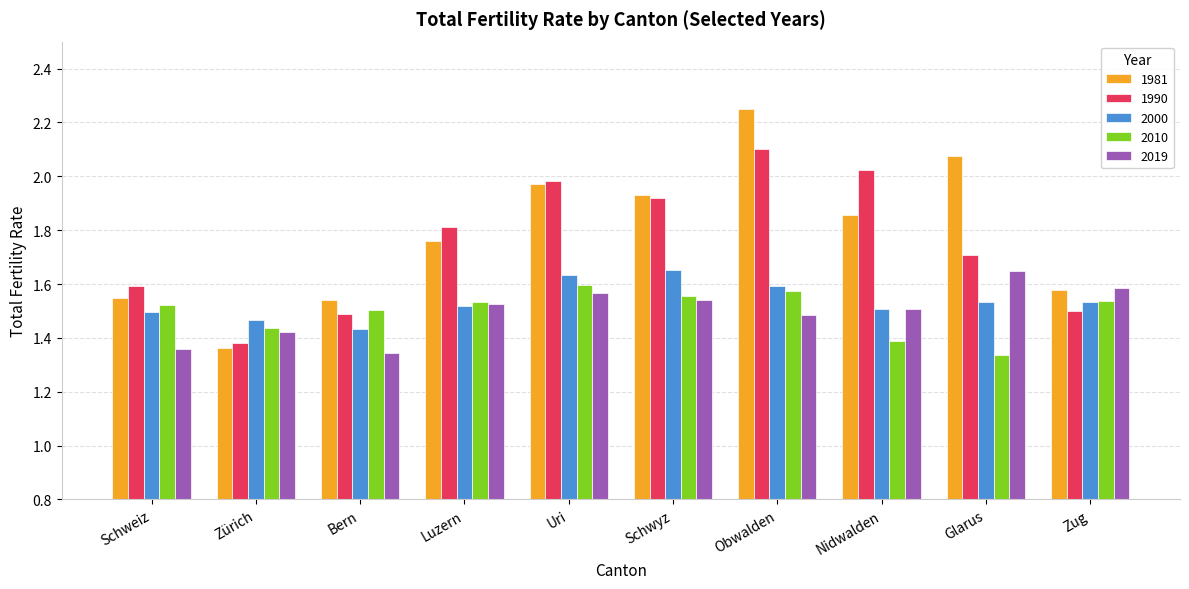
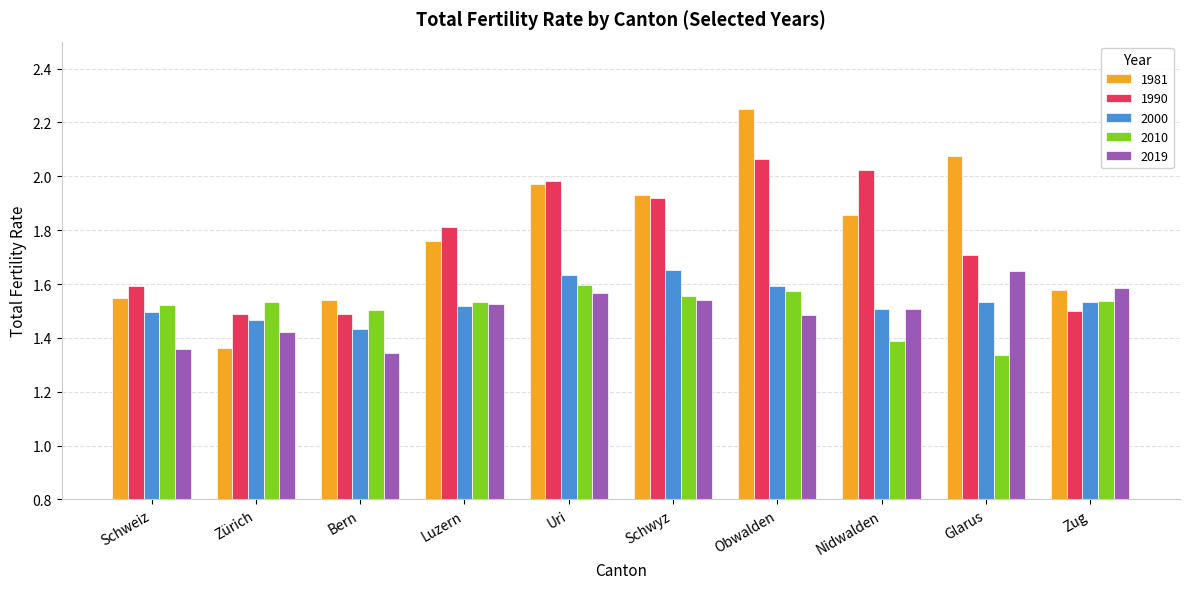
1990, Zürich: 1.38 -> 1.49
2010, Zürich: 1.44 -> 1.53
1990, Obwalden: 2.10 -> 2.06
